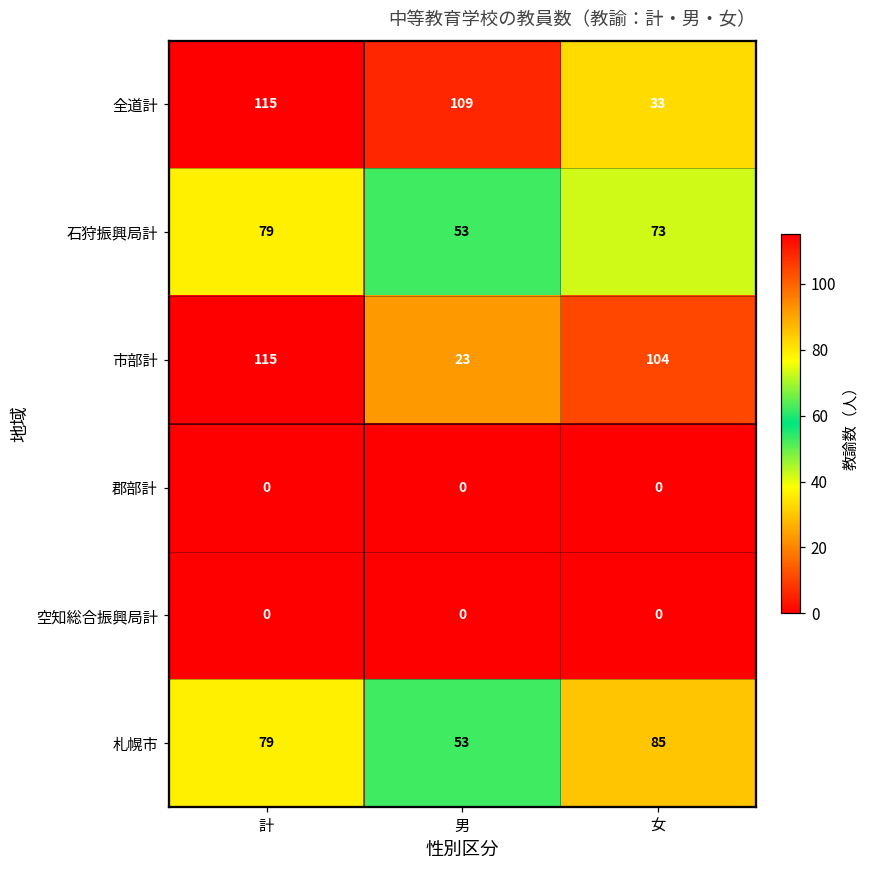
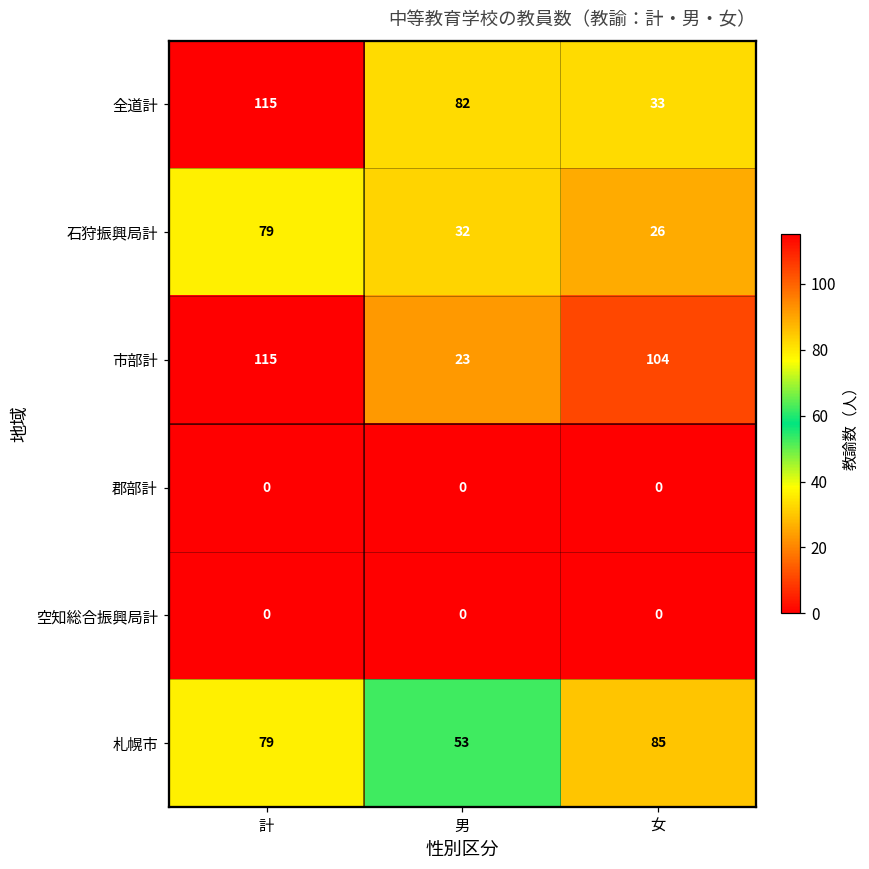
全道計, 男: 109 -> 82
石狩振興局計, 男: 53 -> 32
石狩振興局計, 女: 73 -> 26
